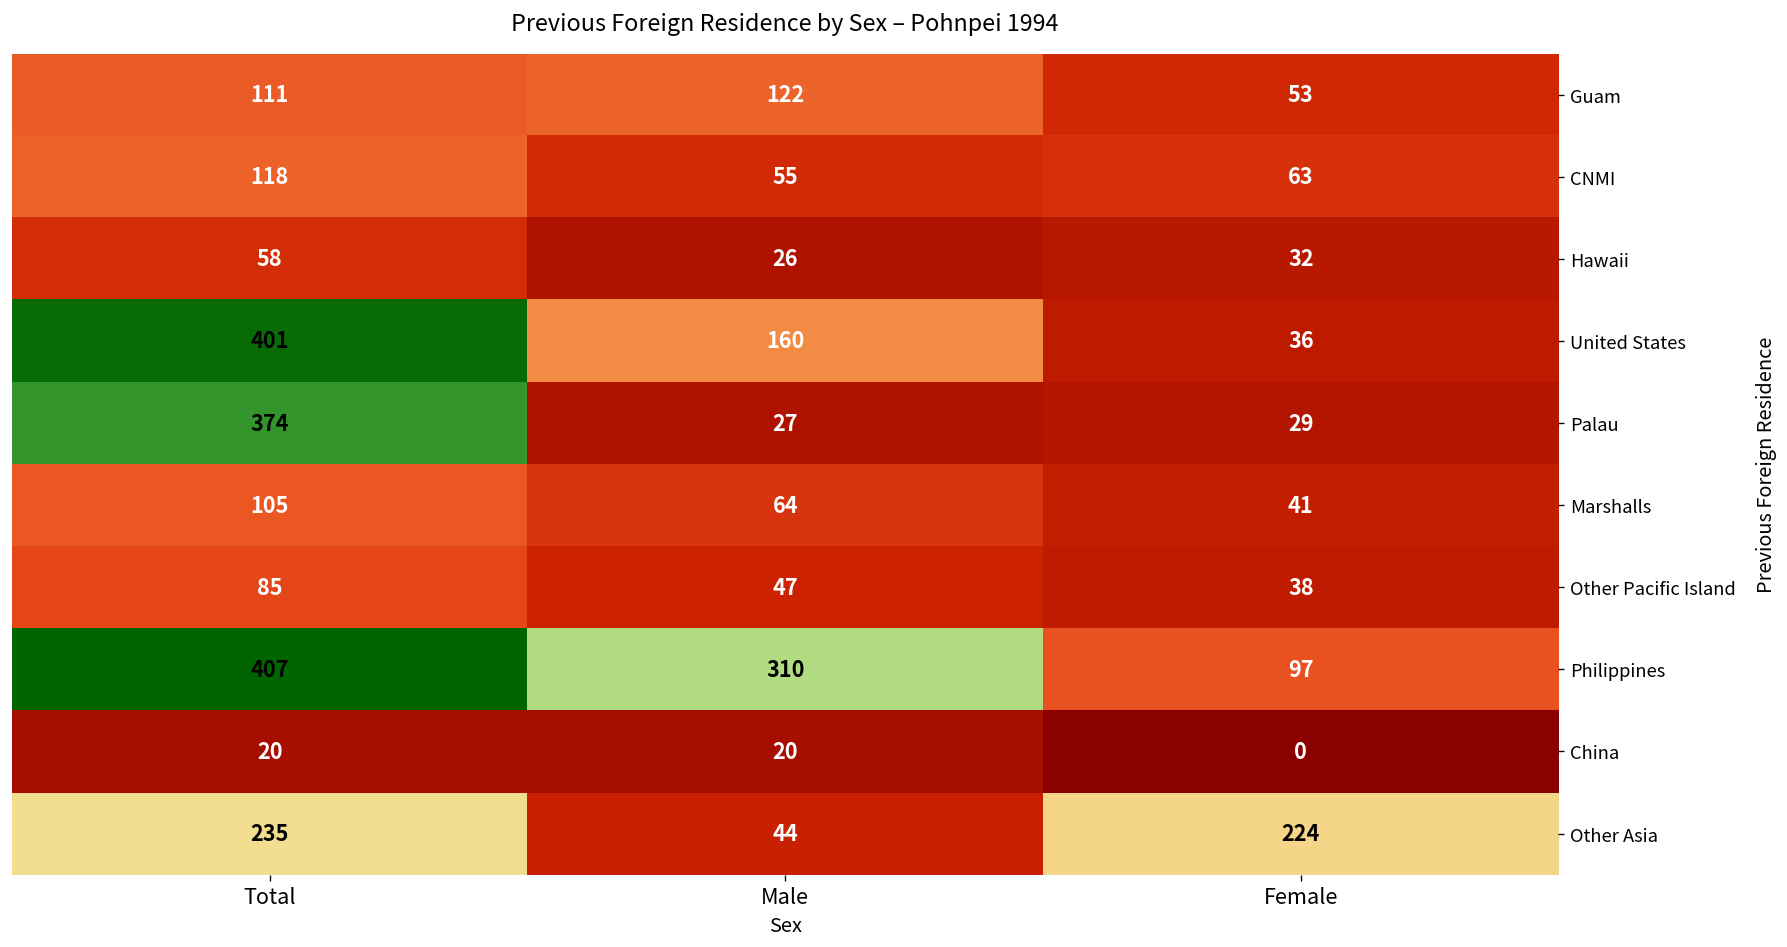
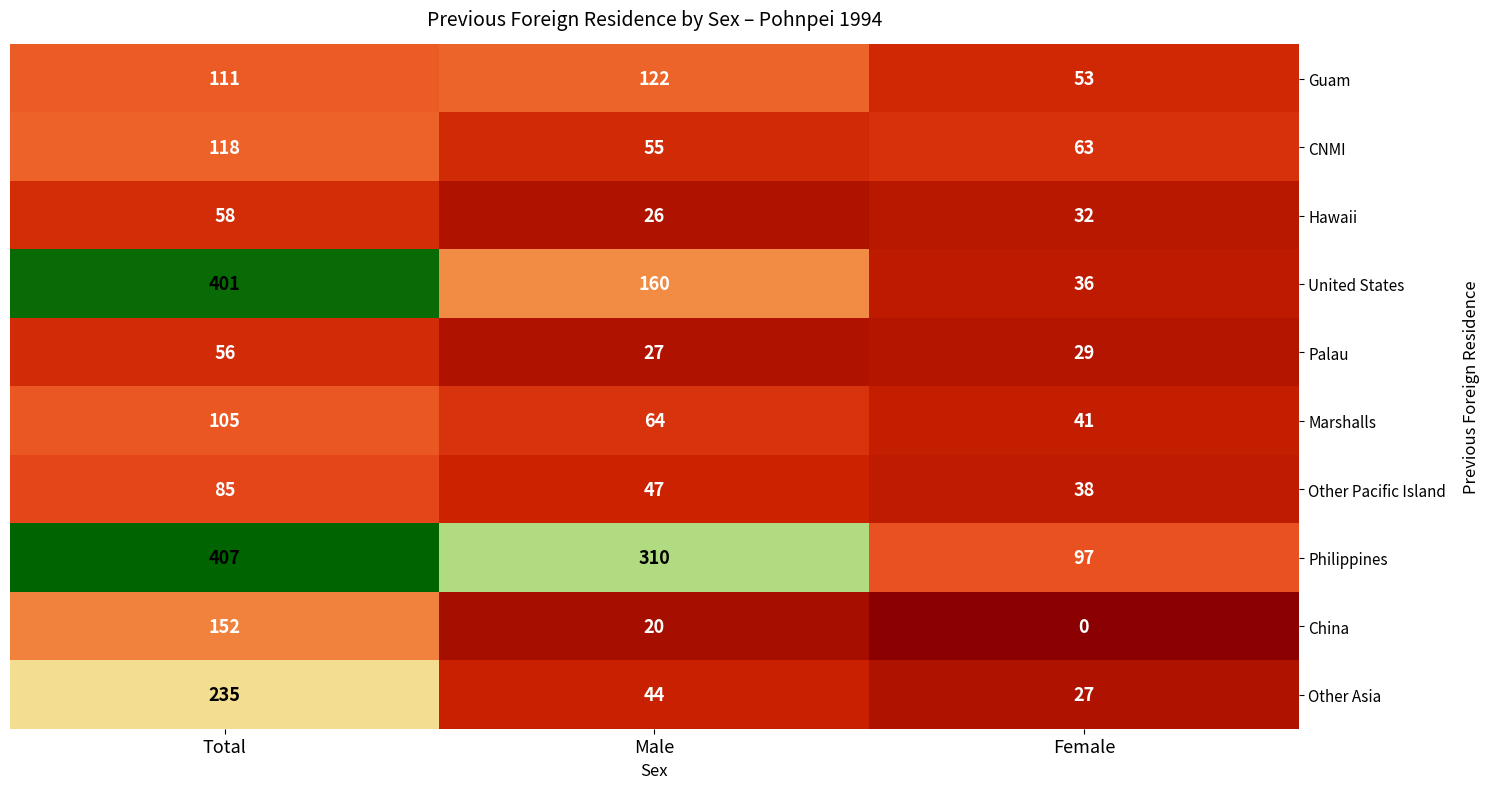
Palau, Total: 374 -> 56
China, Total: 20 -> 152
Other Asia, Female: 224 -> 27
